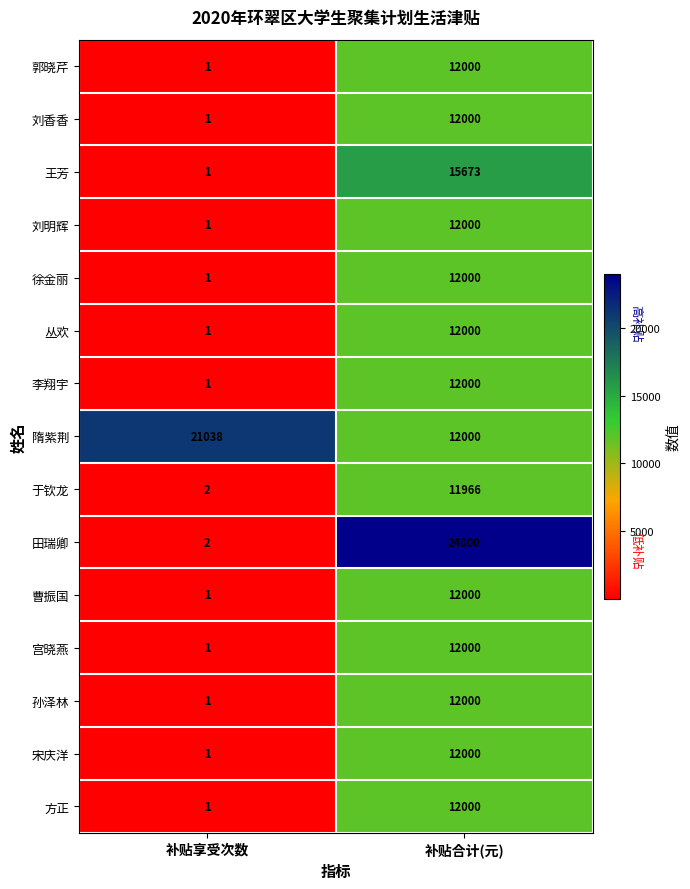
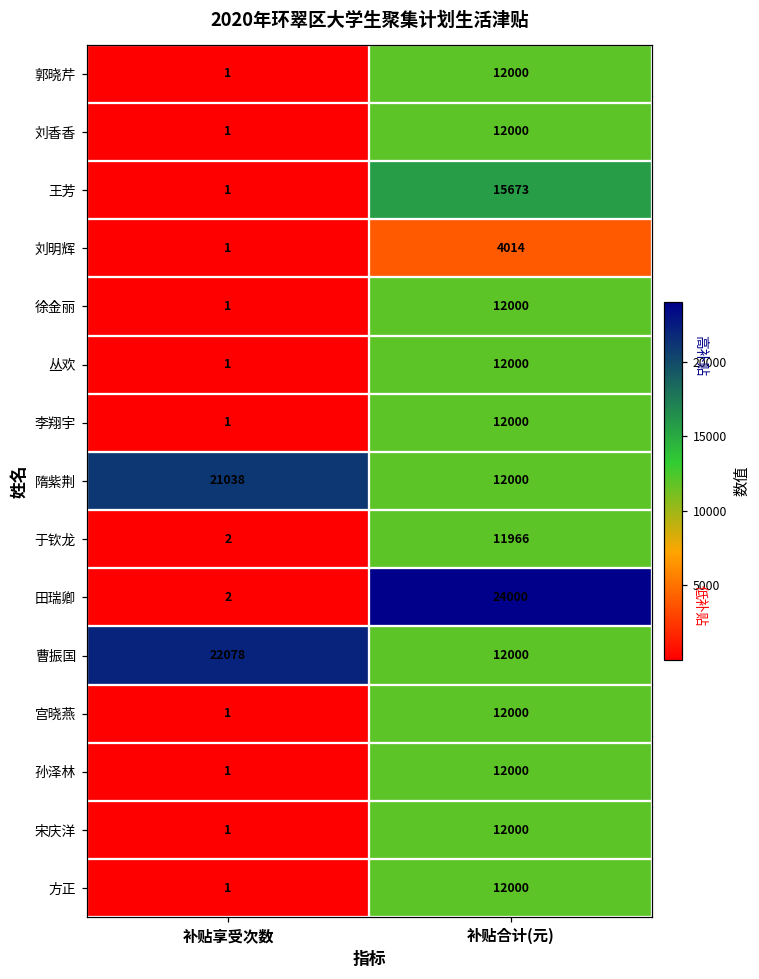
刘明辉, 补贴合计(元): 12000 -> 4014
曹振国, 补贴享受次数: 1 -> 22078
